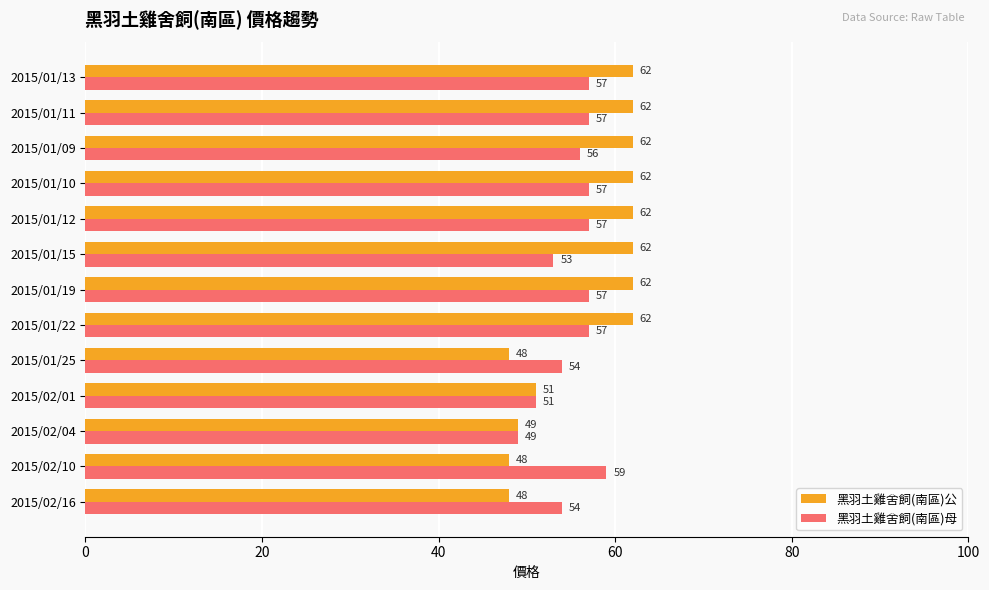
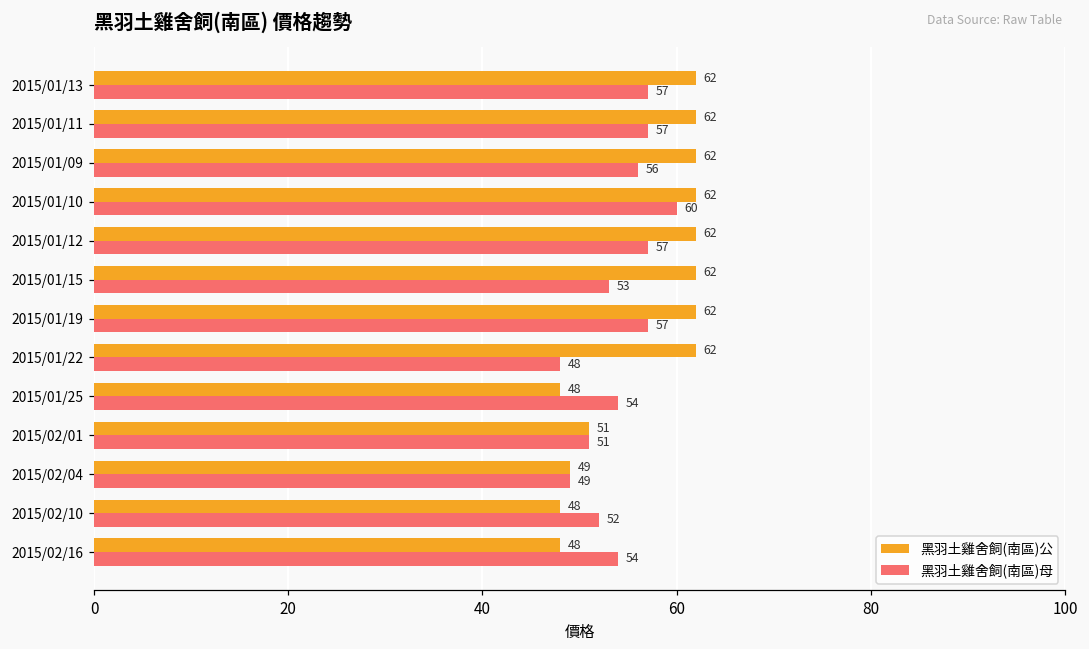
黑羽土雞舍飼(南區)母, 2015/01/10: 57 -> 60
黑羽土雞舍飼(南區)母, 2015/01/22: 57 -> 48
黑羽土雞舍飼(南區)母, 2015/02/10: 59 -> 52
